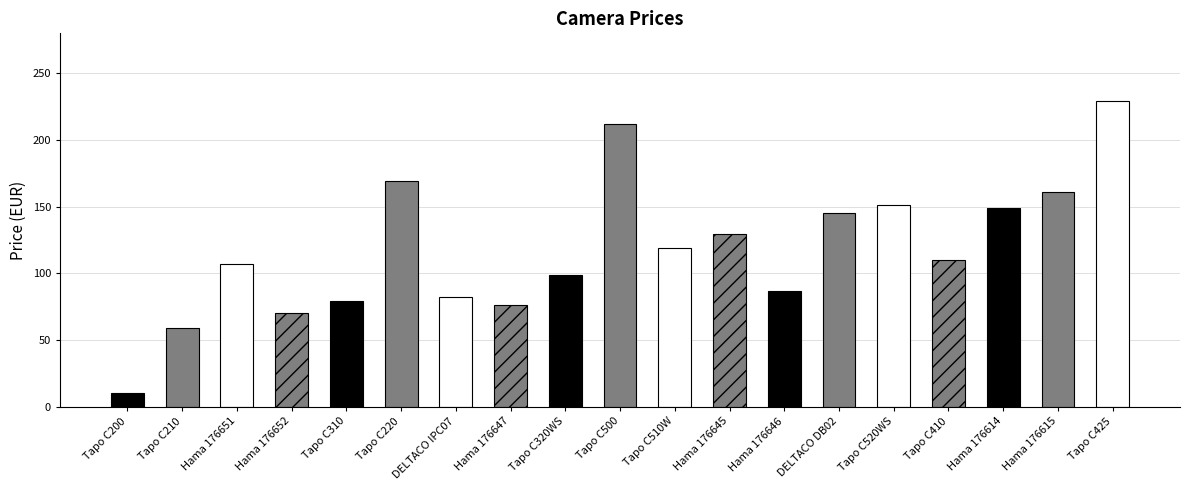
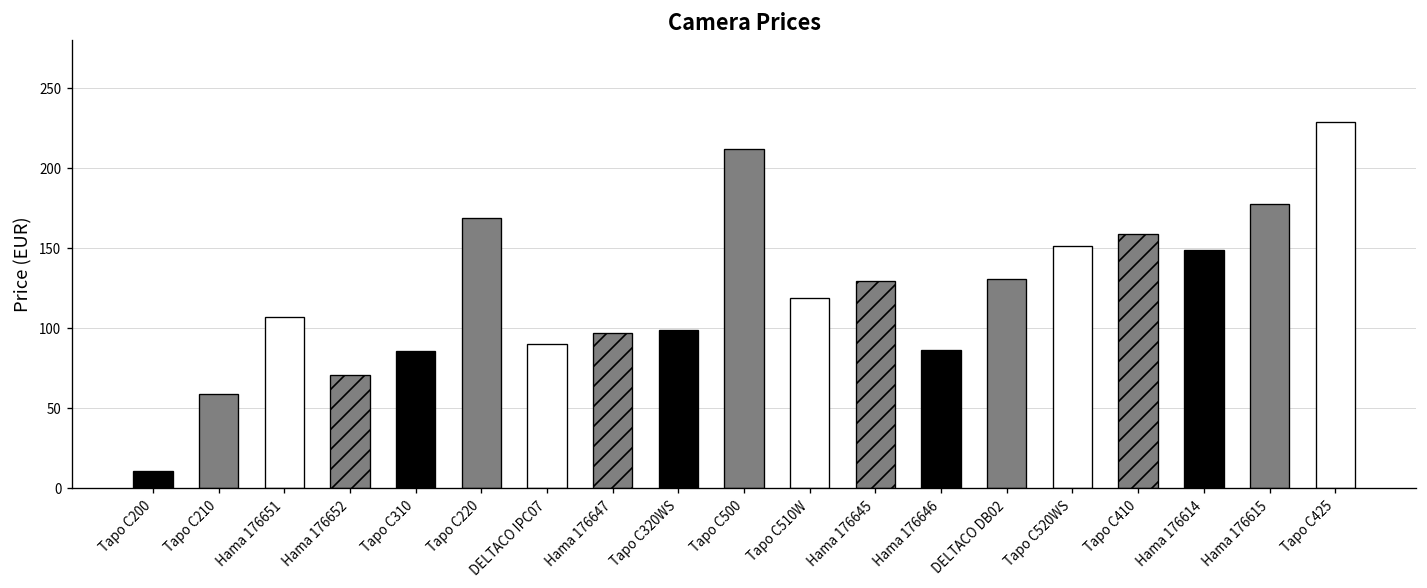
Tapo C310: 79 -> 86
DELTACO IPC07: 82 -> 90
Hama 176647: 76 -> 97
DELTACO DB02: 146 -> 131
Tapo C410: 110 -> 159
Hama 176615: 161 -> 178
